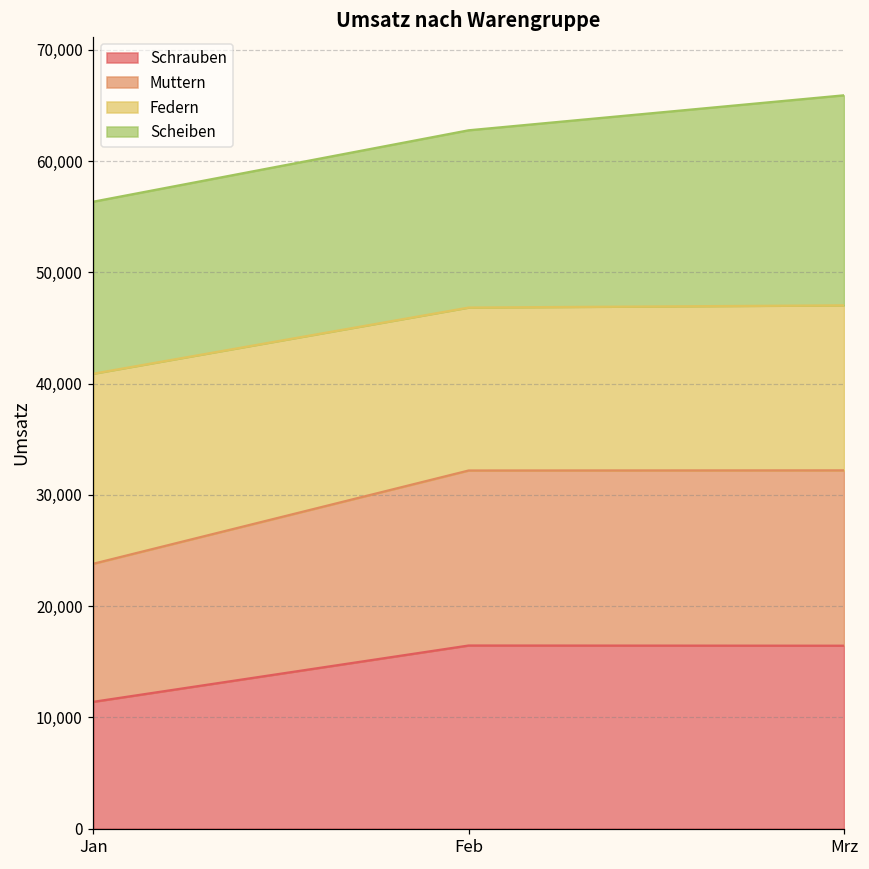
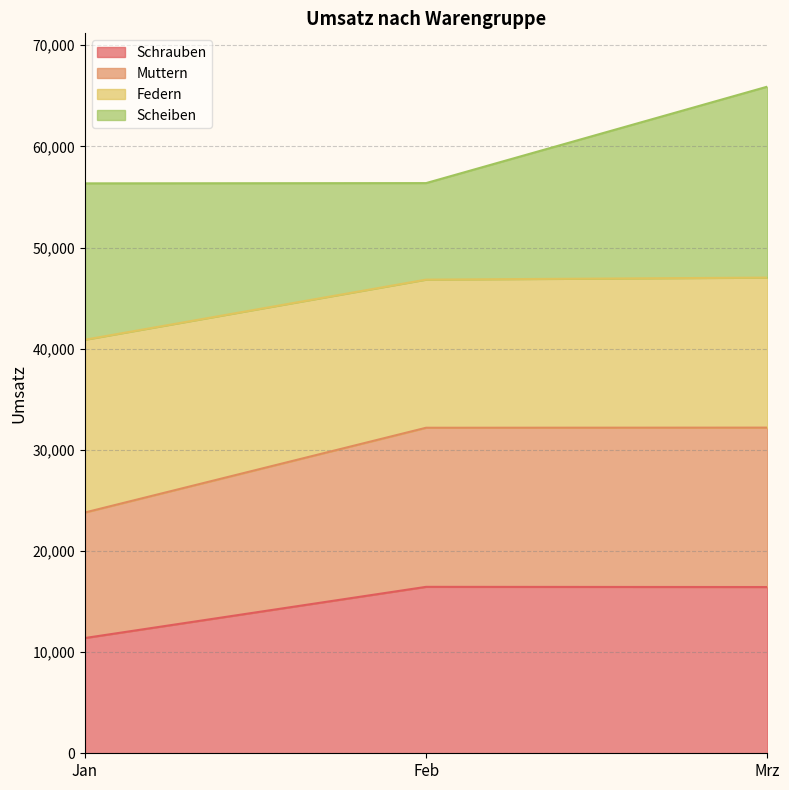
Scheiben, Feb: 15,900 -> 9,500
